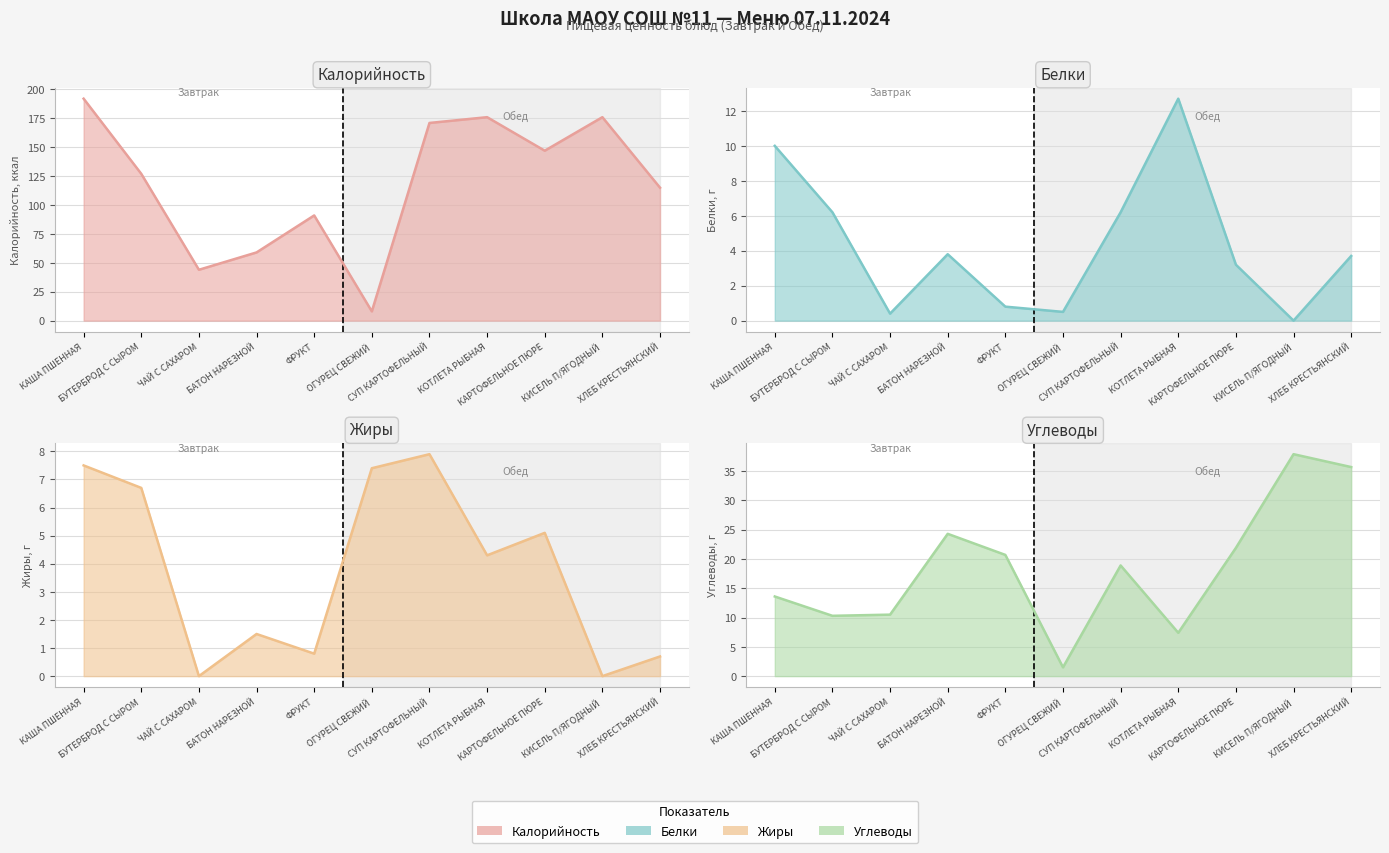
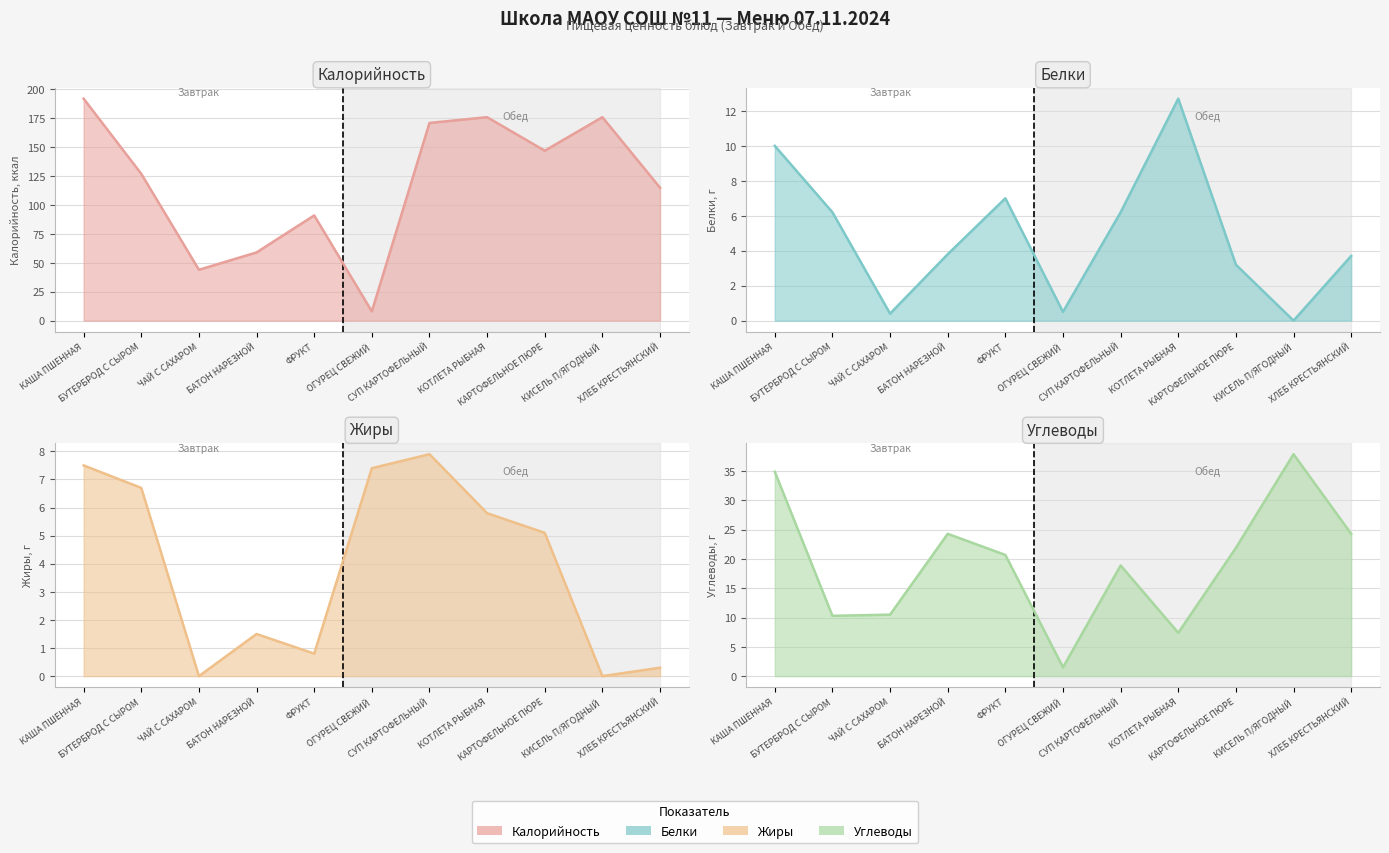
Белки, ФРУКТ: 0.8 -> 7.0
Жиры, КОТЛЕТА РЫБНАЯ: 4.3 -> 5.8
Жиры, ХЛЕБ КРЕСТЬЯНСКИЙ: 0.7 -> 0.3
Углеводы, КАША ПШЕННАЯ: 14 -> 35
Углеводы, ХЛЕБ КРЕСТЬЯНСКИЙ: 36 -> 24
